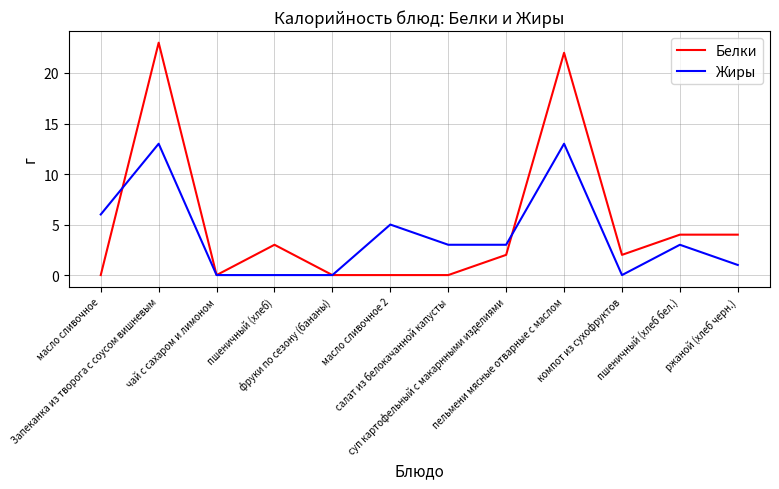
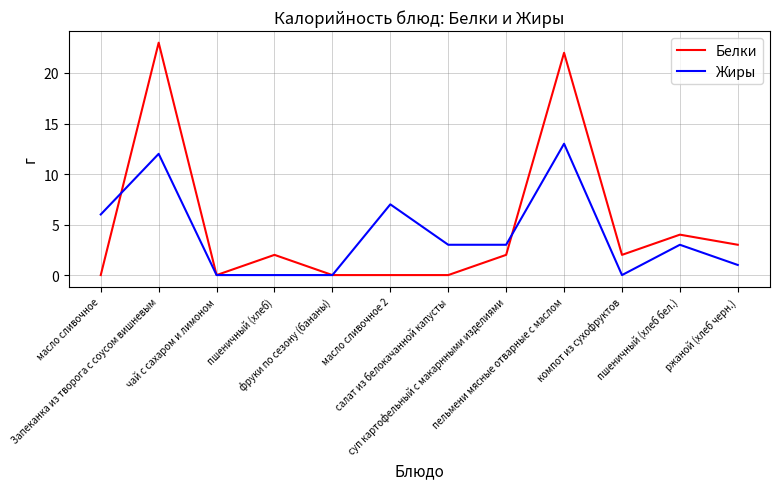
Жиры, Запеканка из творога с соусом вишневым: 13 -> 12
Белки, пшеничный (хлеб): 3 -> 2
Жиры, масло сливочное 2: 5 -> 7
Белки, ржаной (хлеб черн.): 4 -> 3
